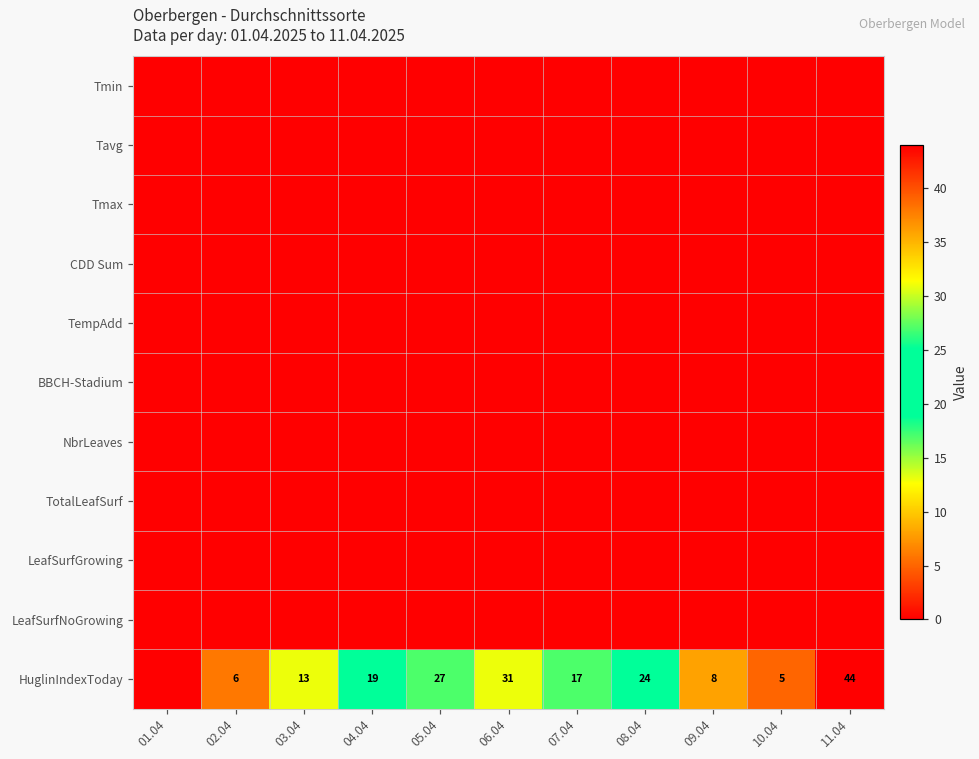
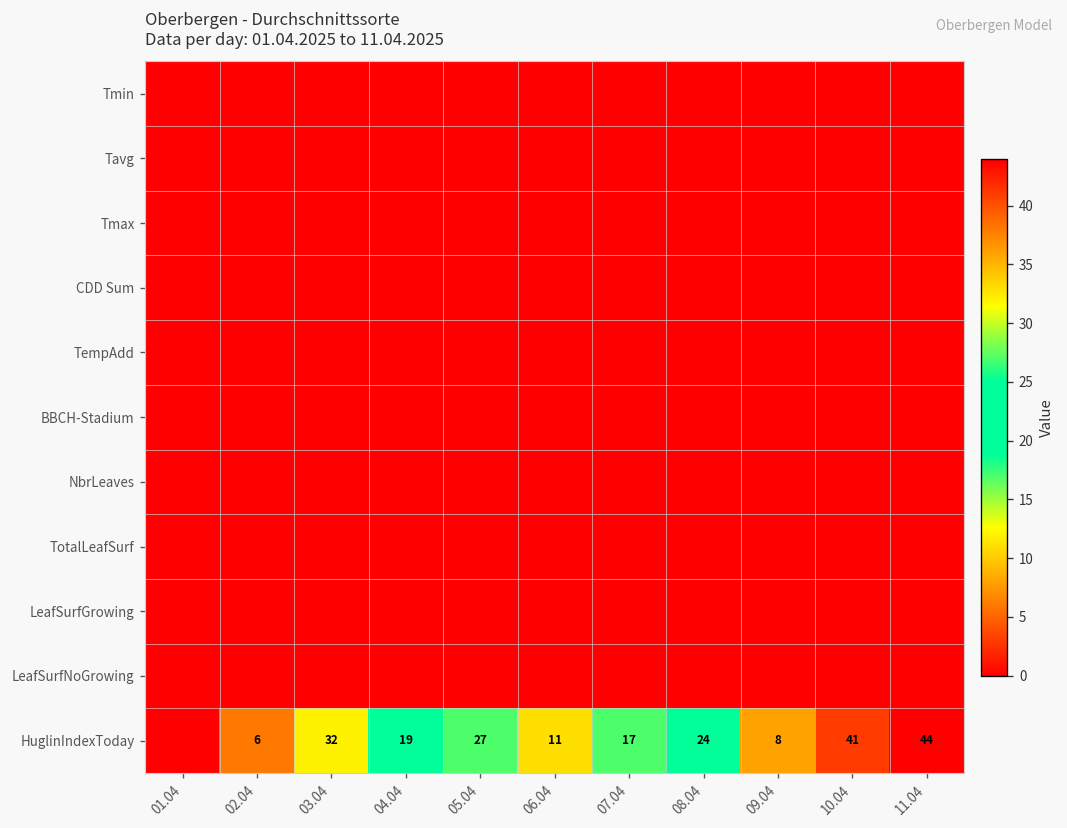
HuglinIndexToday, 03.04: 13 -> 32
HuglinIndexToday, 06.04: 31 -> 11
HuglinIndexToday, 10.04: 5 -> 41
